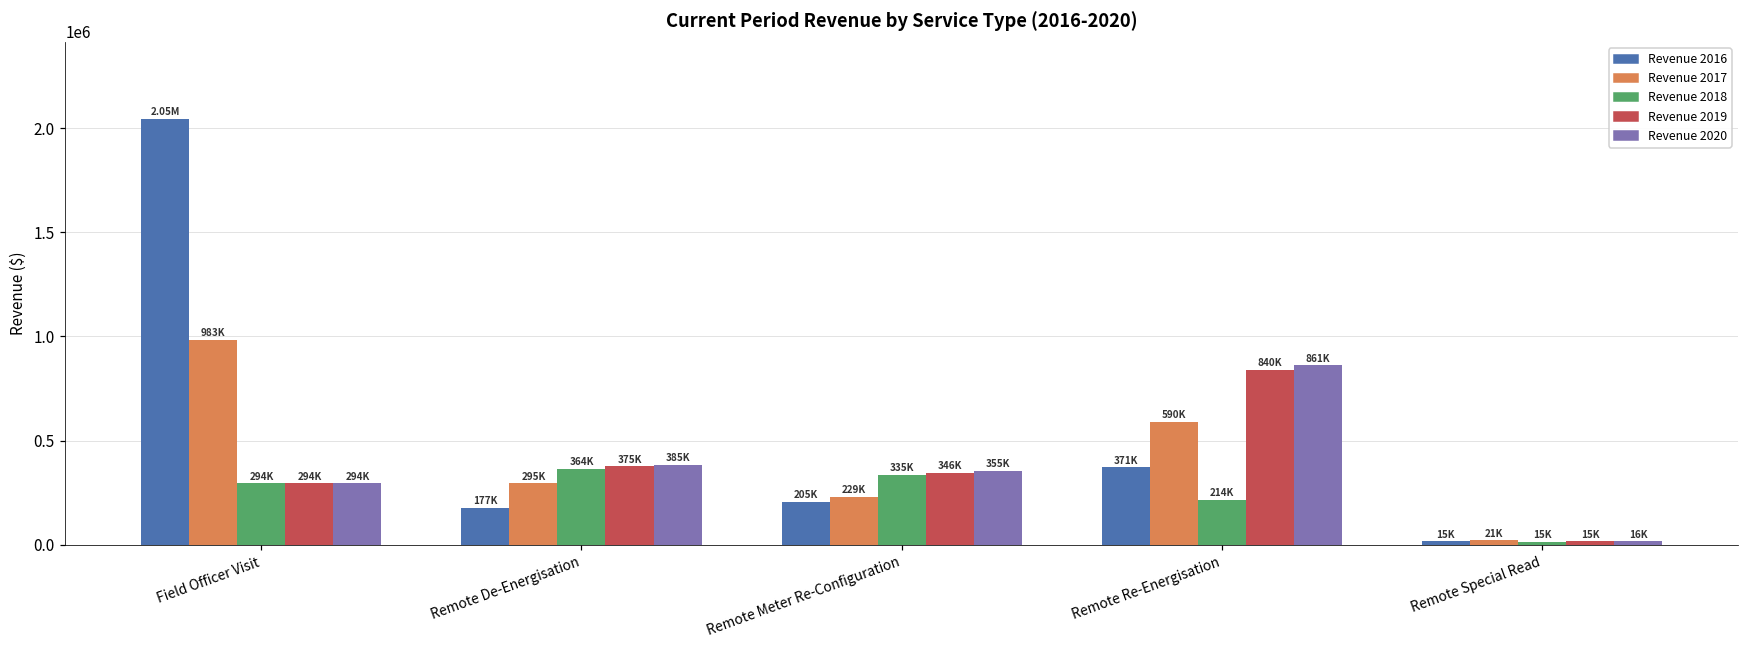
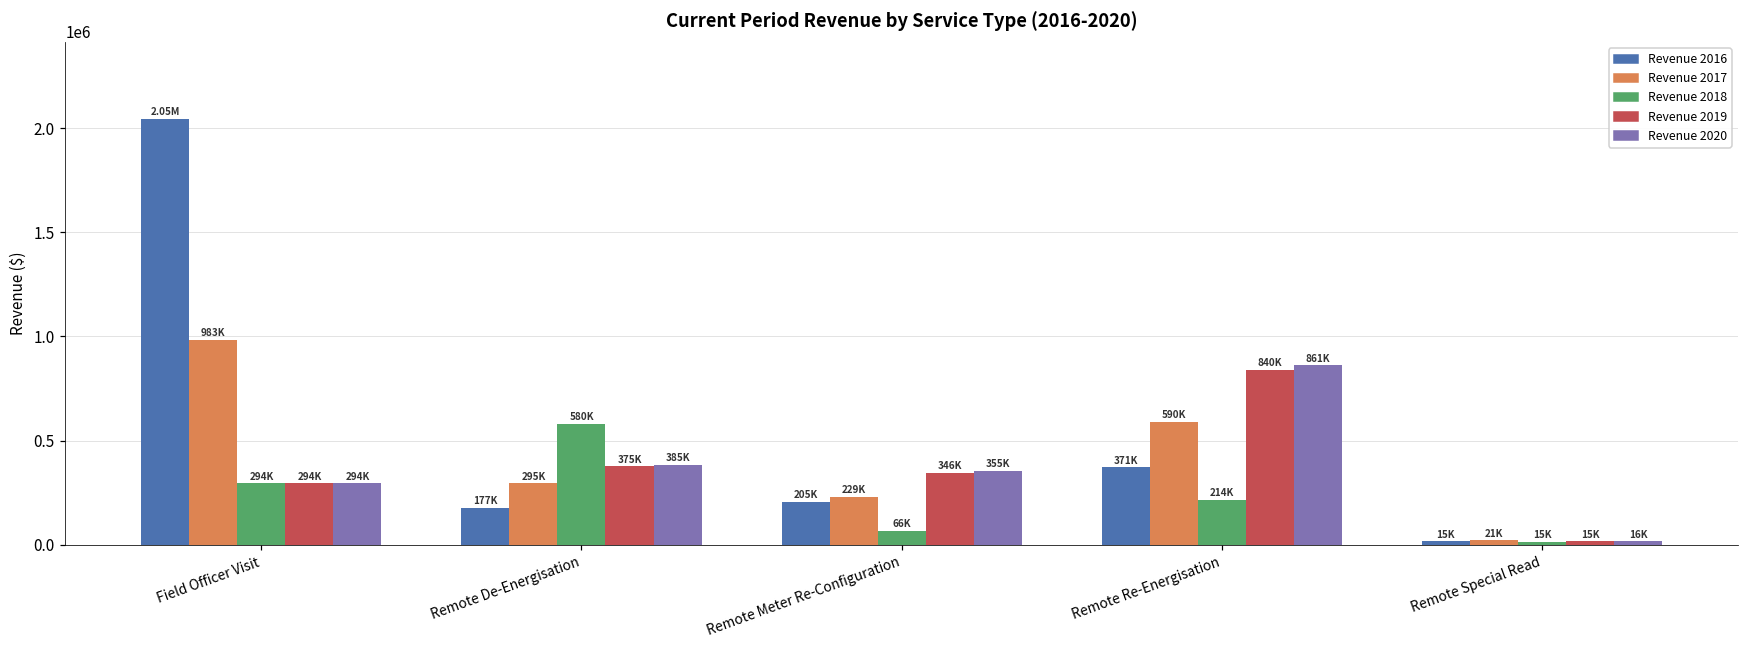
Revenue 2018, Remote De-Energisation: 364K -> 580K
Revenue 2018, Remote Meter Re-Configuration: 335K -> 66K
